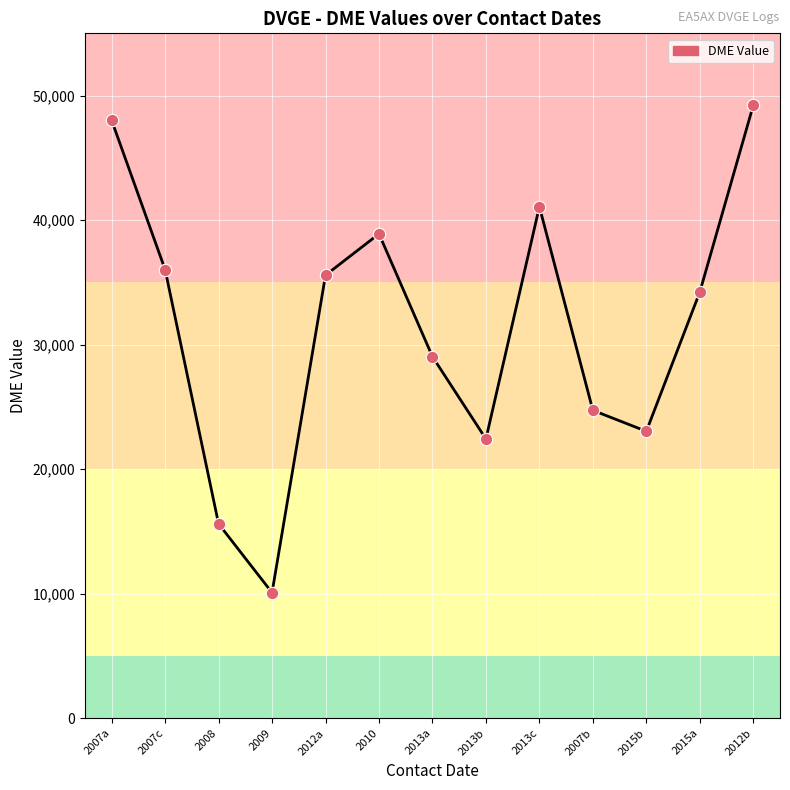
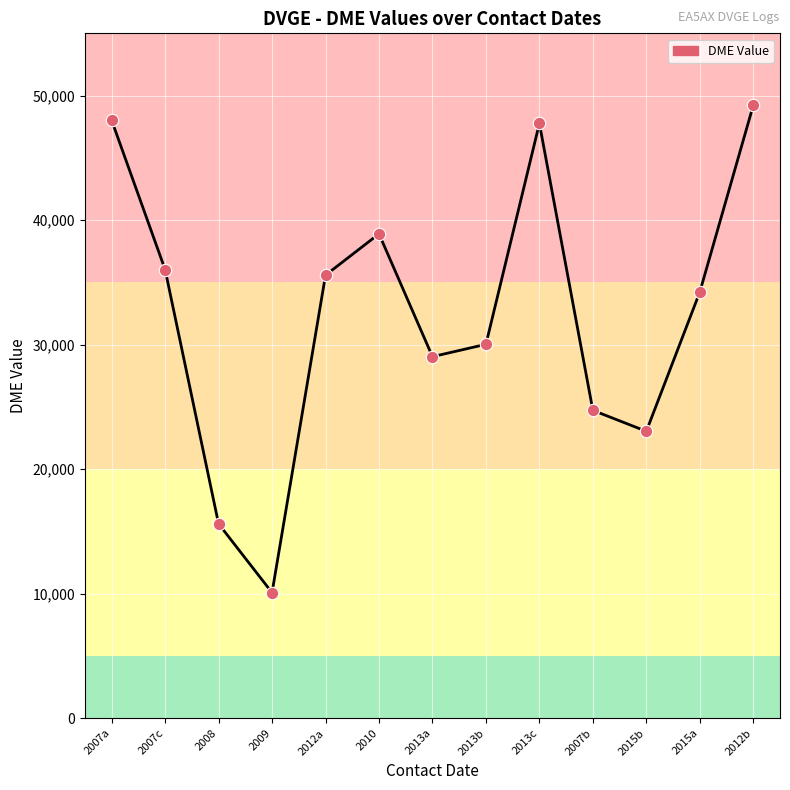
2013b: 22,400 -> 30,000
2013c: 41,100 -> 47,800
